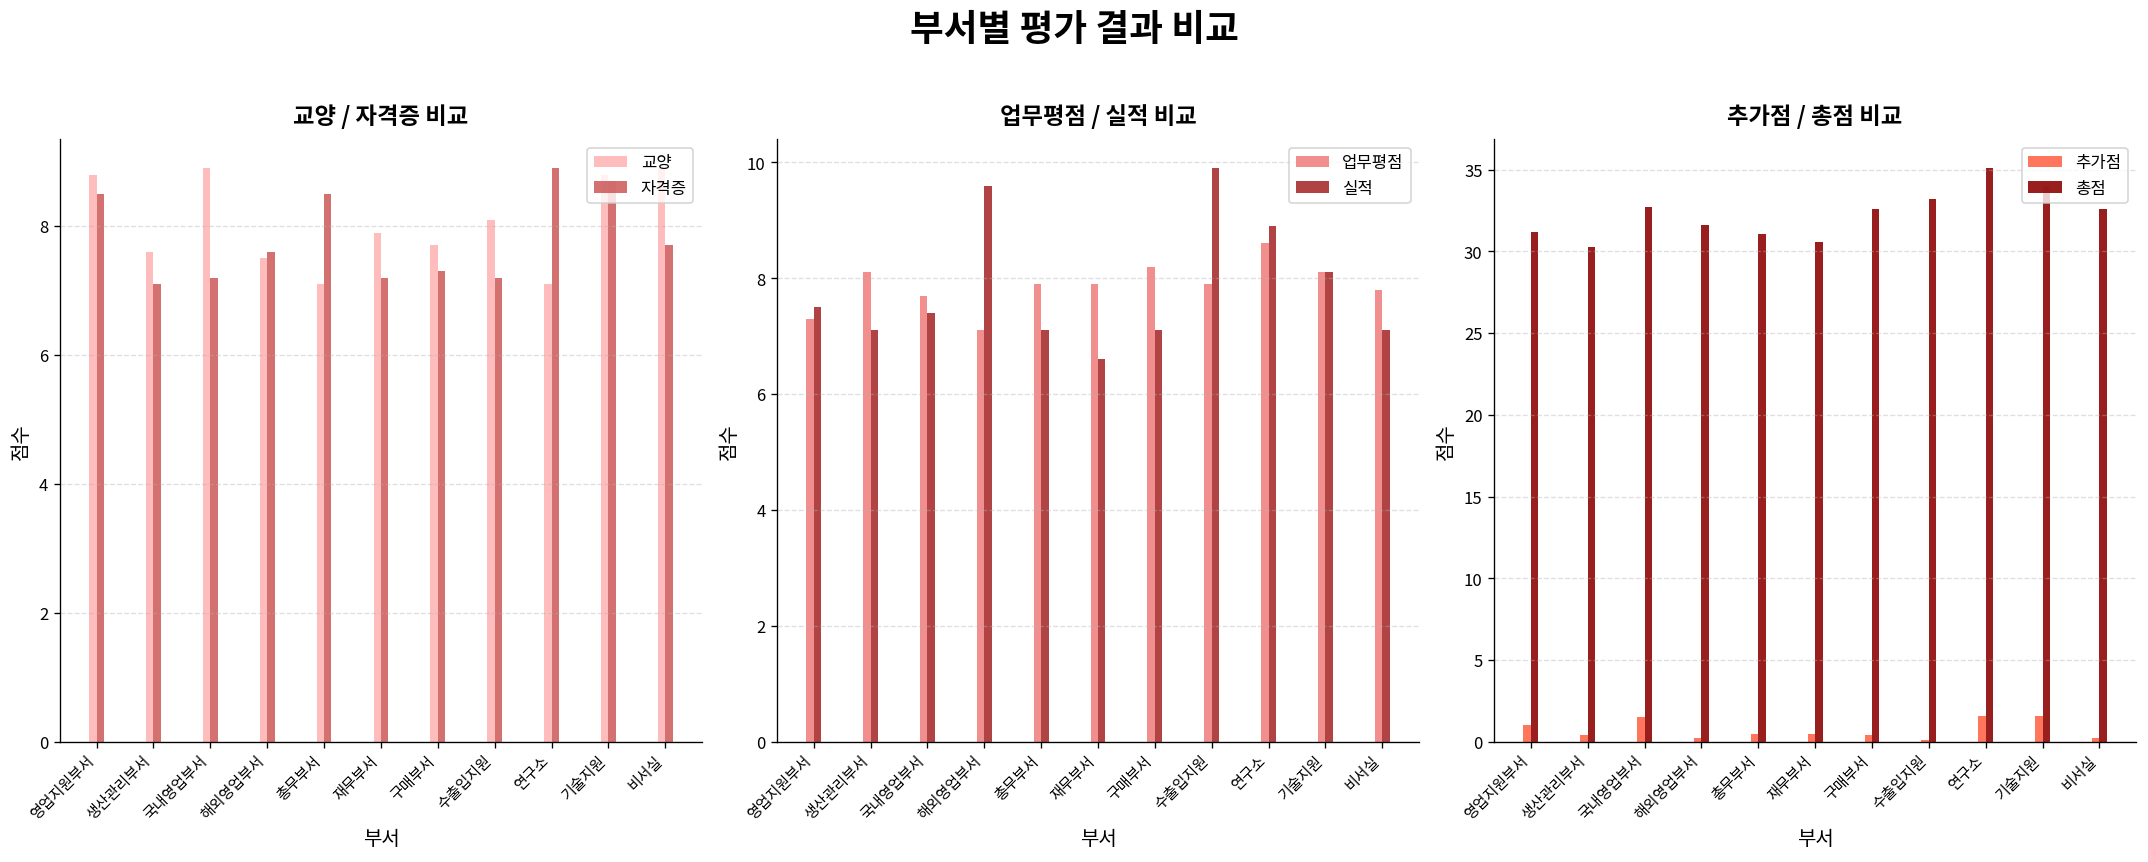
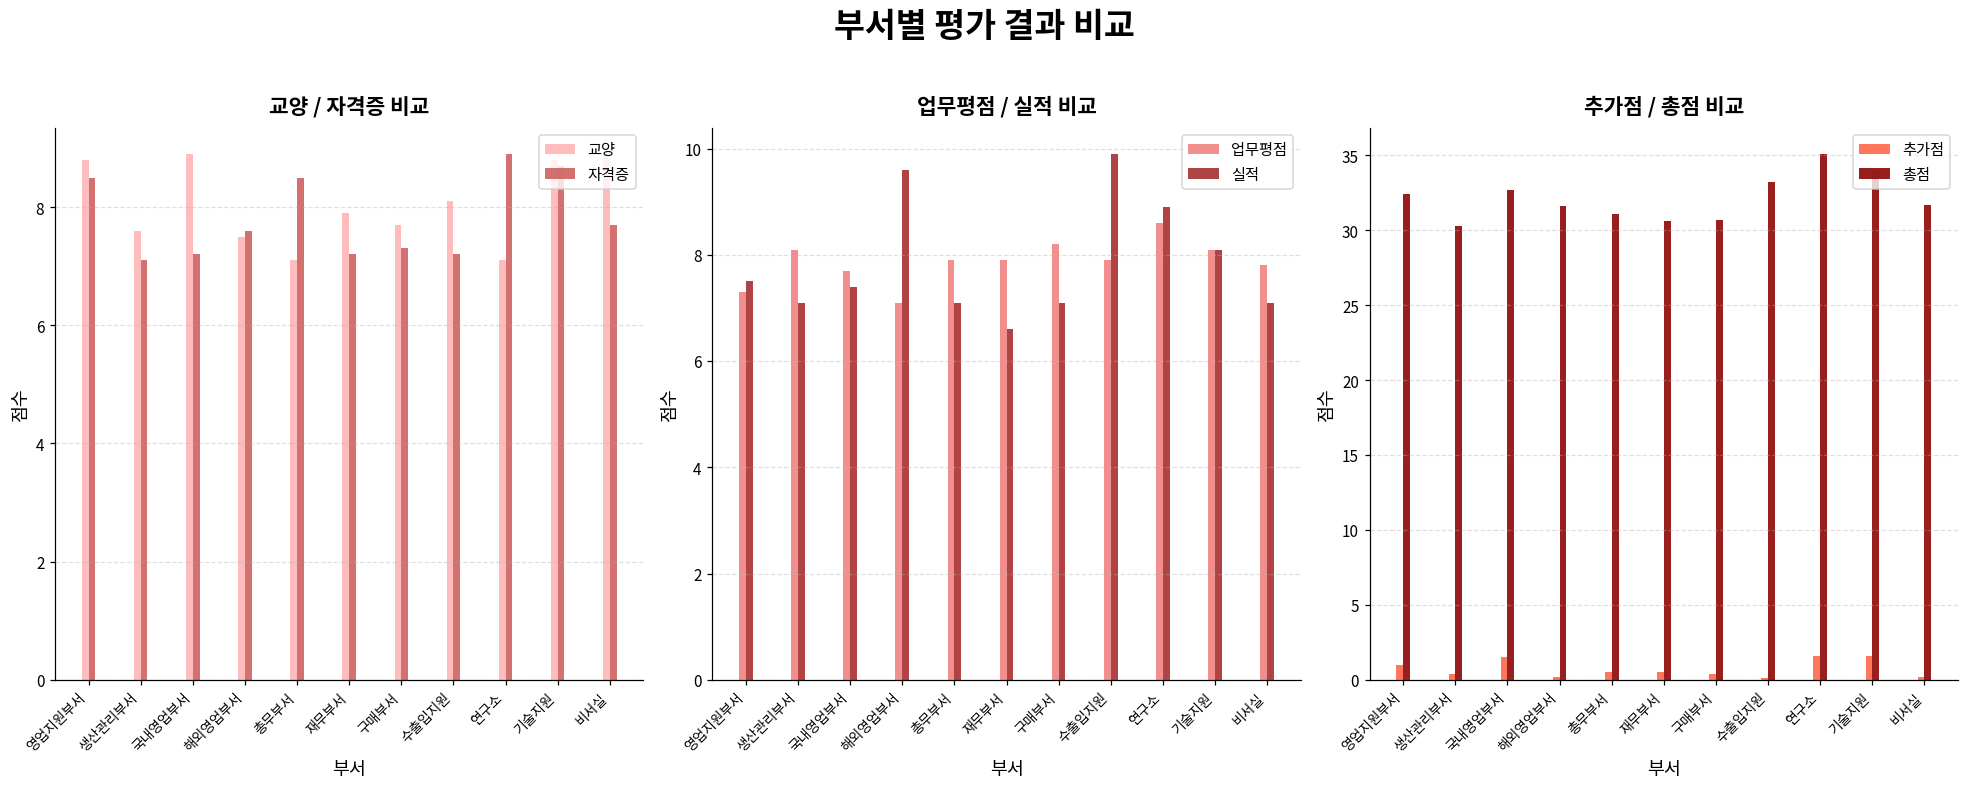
추가점 / 총점 비교, 총점, 영업지원부서: 31.2 -> 32.4
추가점 / 총점 비교, 총점, 구매부서: 32.6 -> 30.7
추가점 / 총점 비교, 총점, 비서실: 32.6 -> 31.7
